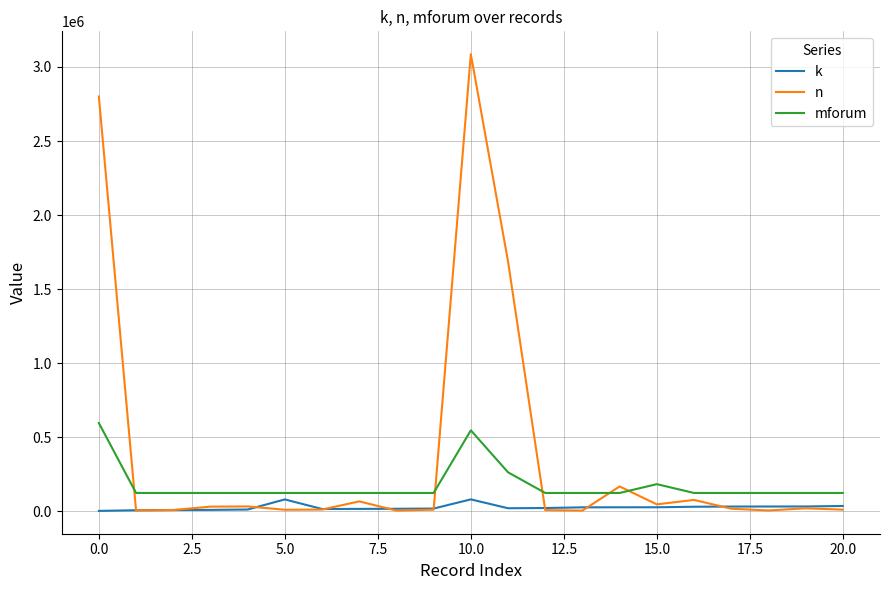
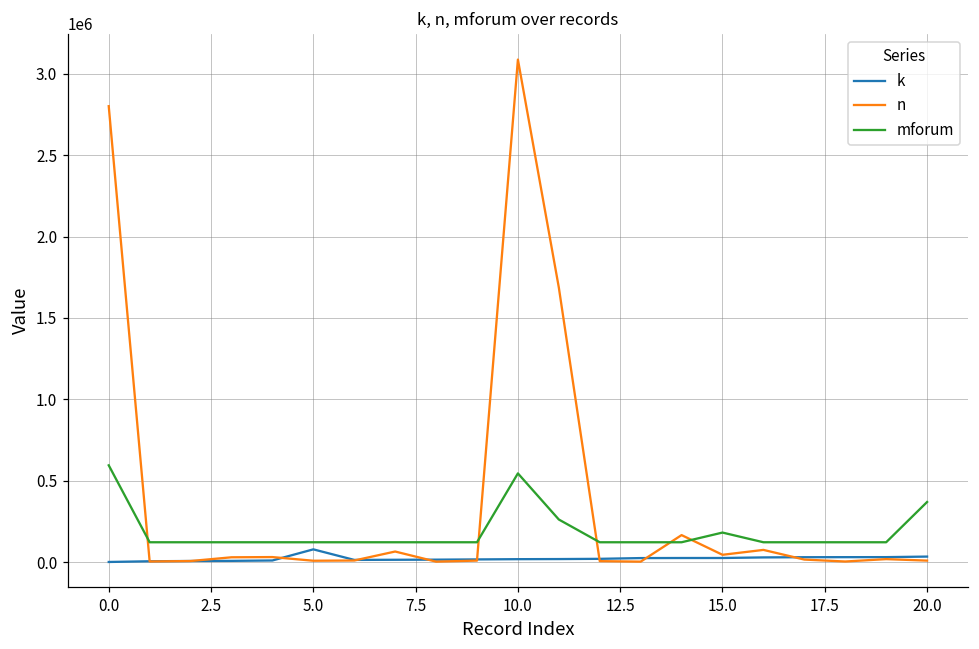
k, 10.0: 80000 -> 20000
mforum, 20.0: 120000 -> 370000
